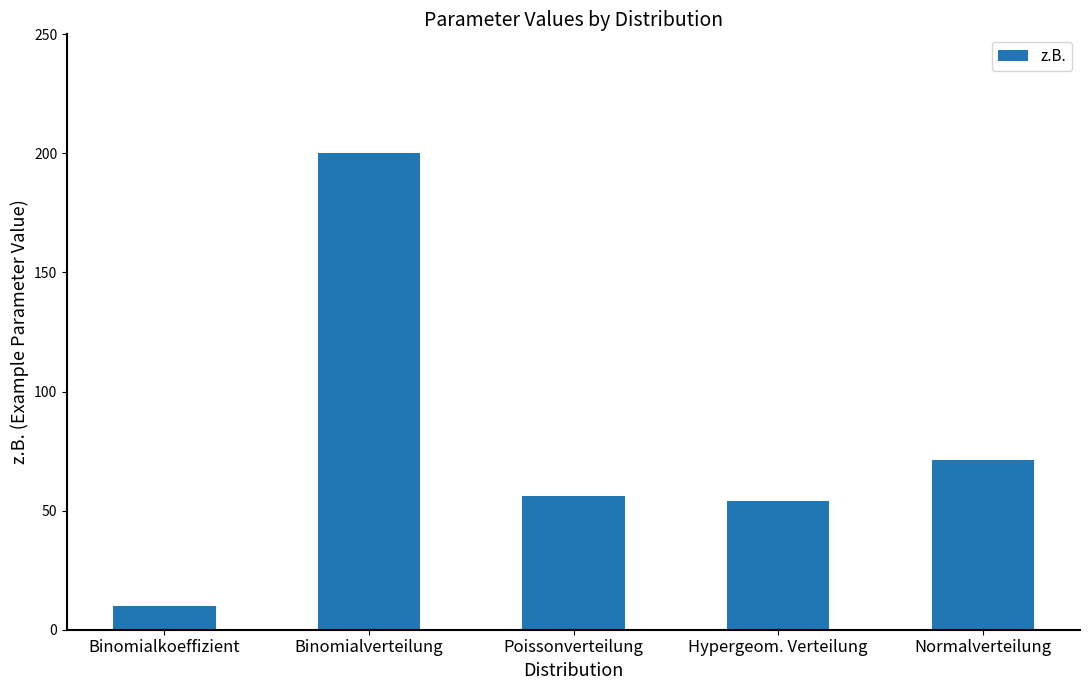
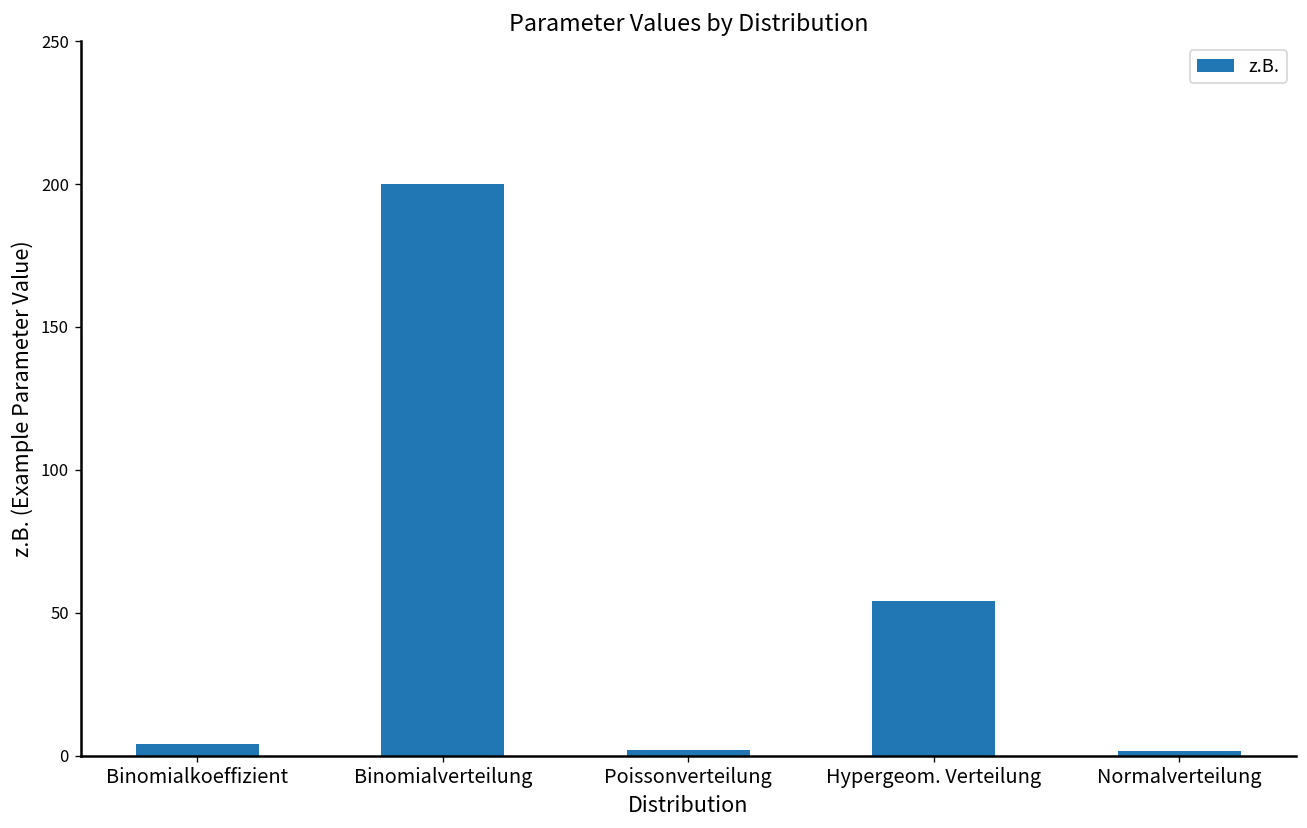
Binomialkoeffizient: 10 -> 4
Poissonverteilung: 56 -> 2
Normalverteilung: 71 -> 2
